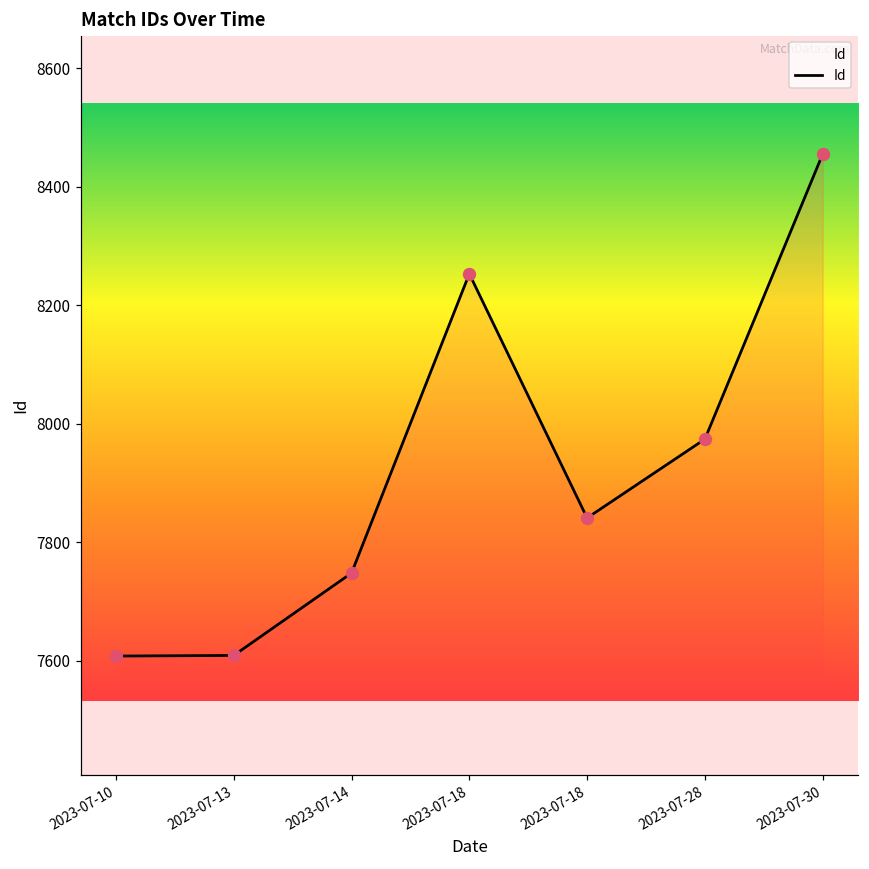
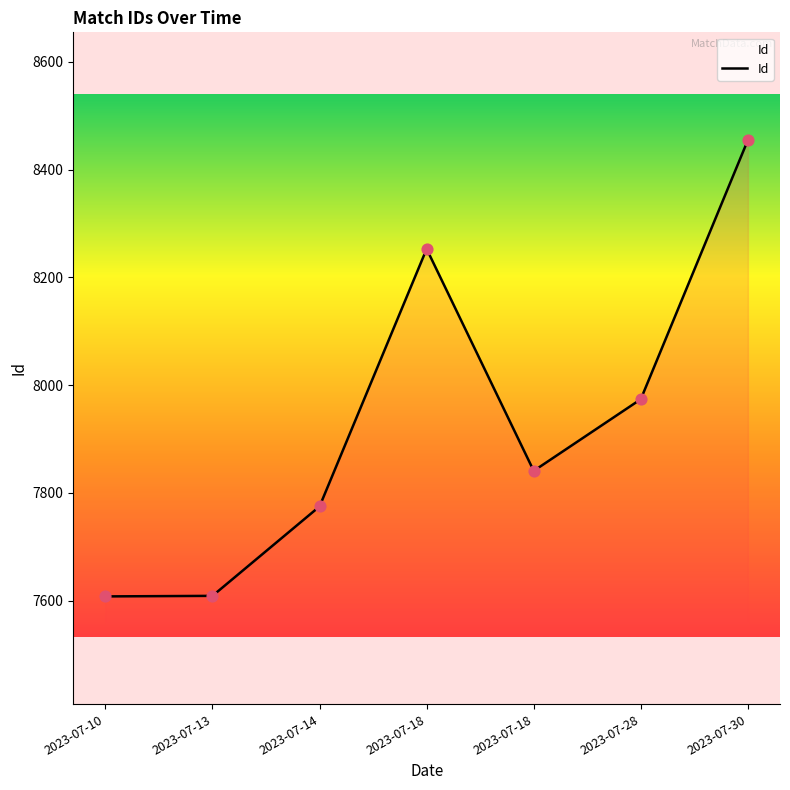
2023-07-14: 7750 -> 7780
